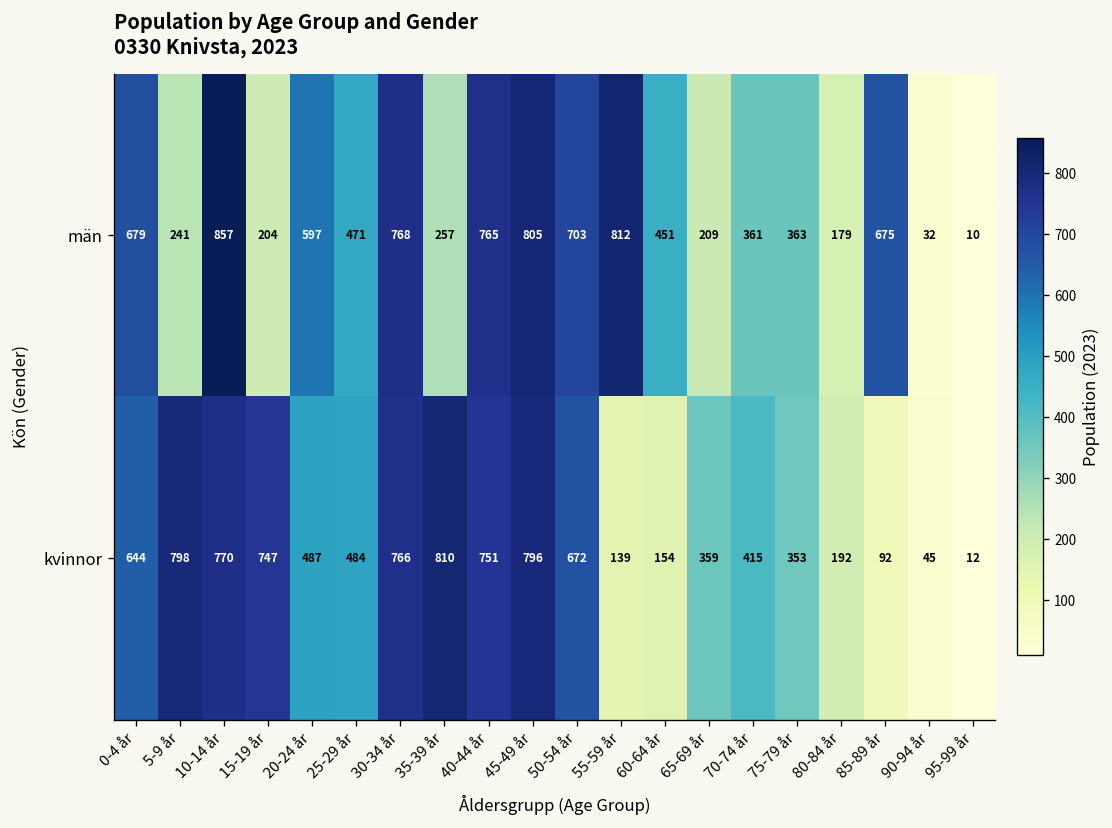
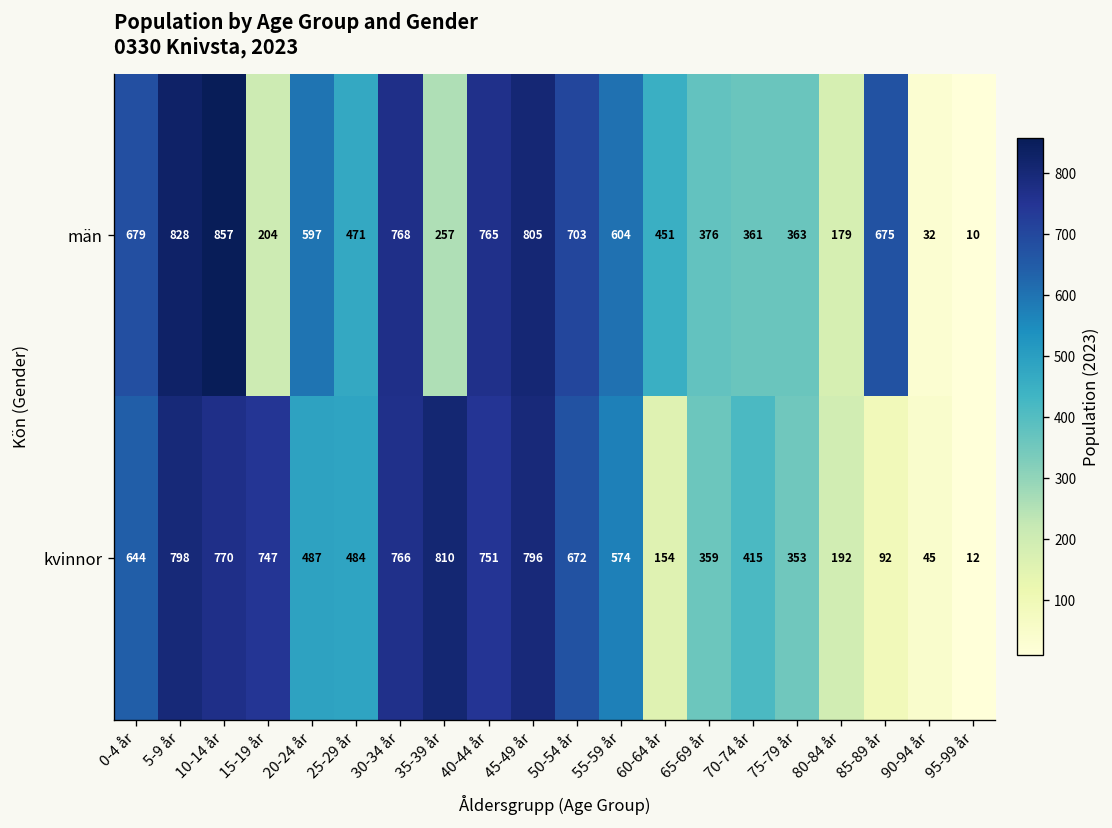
män, 5-9 år: 241 -> 828
män, 55-59 år: 812 -> 604
män, 65-69 år: 209 -> 376
kvinnor, 55-59 år: 139 -> 574
